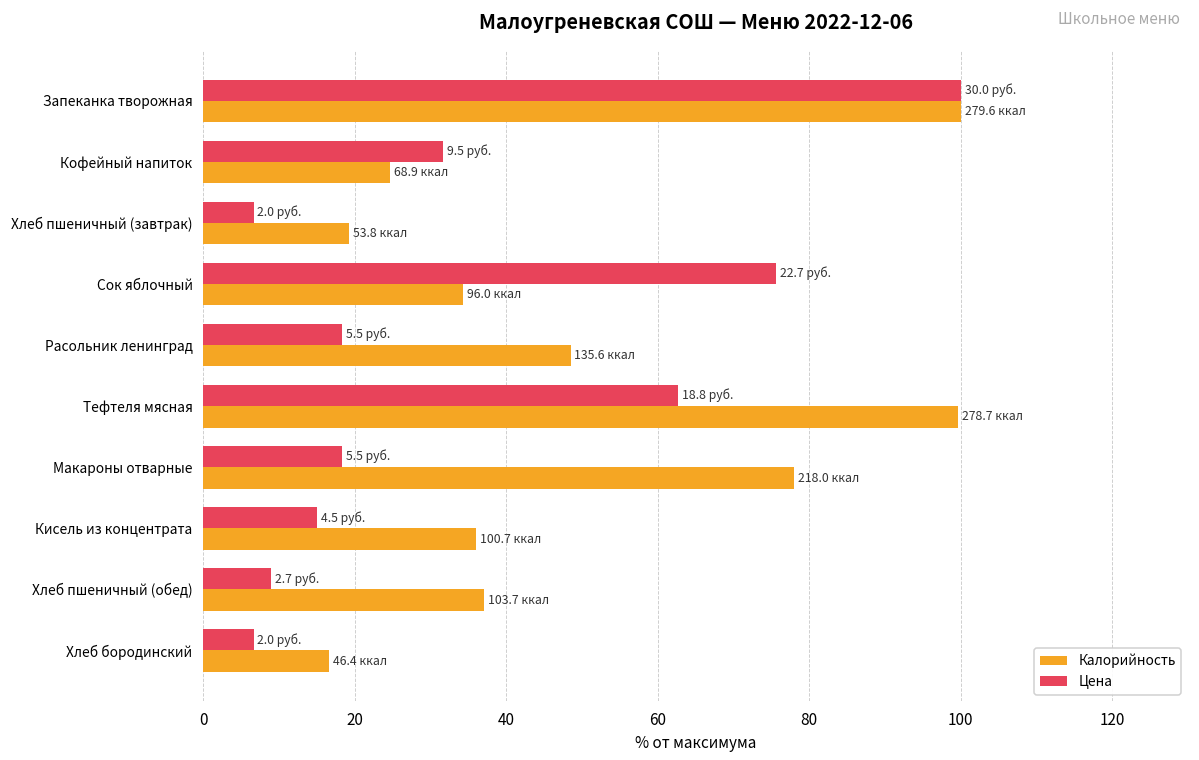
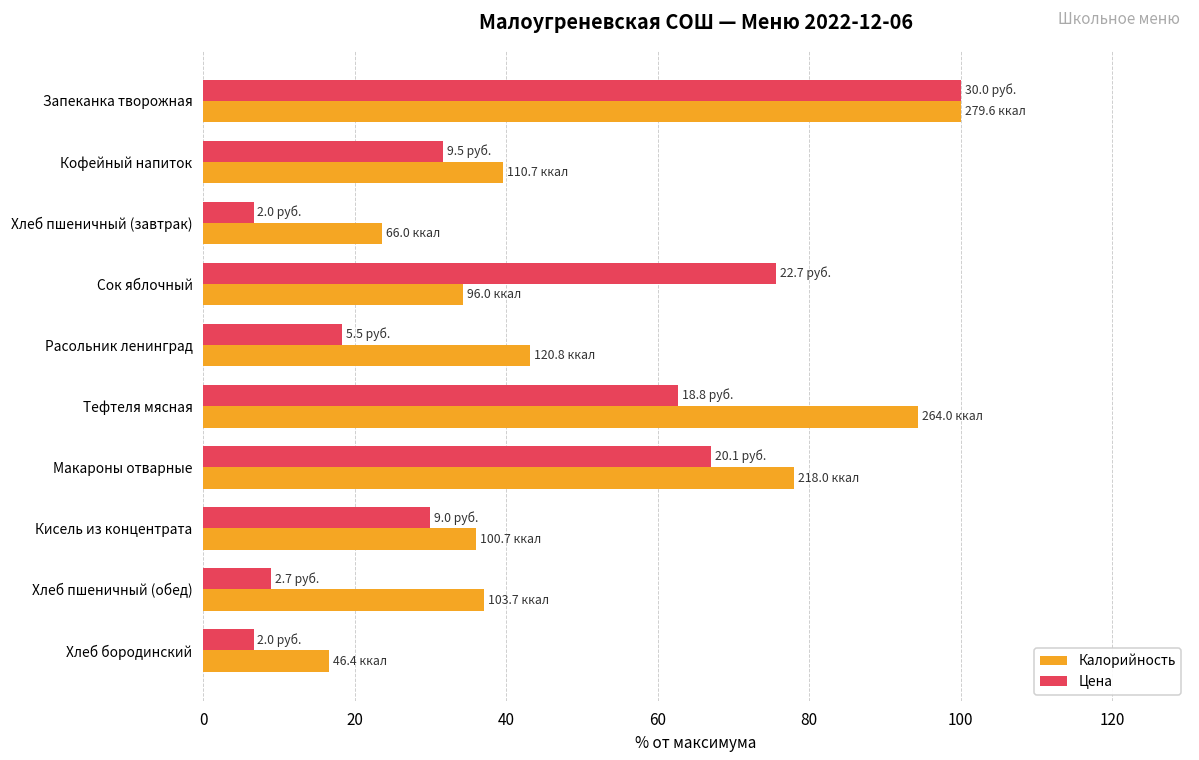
Калорийность, Кофейный напиток: 68.9 -> 110.7
Калорийность, Хлеб пшеничный (завтрак): 53.8 -> 66.0
Калорийность, Расольник ленинград: 135.6 -> 120.8
Калорийность, Тефтеля мясная: 278.7 -> 264.0
Цена, Макароны отварные: 5.5 -> 20.1
Цена, Кисель из концентрата: 4.5 -> 9.0
